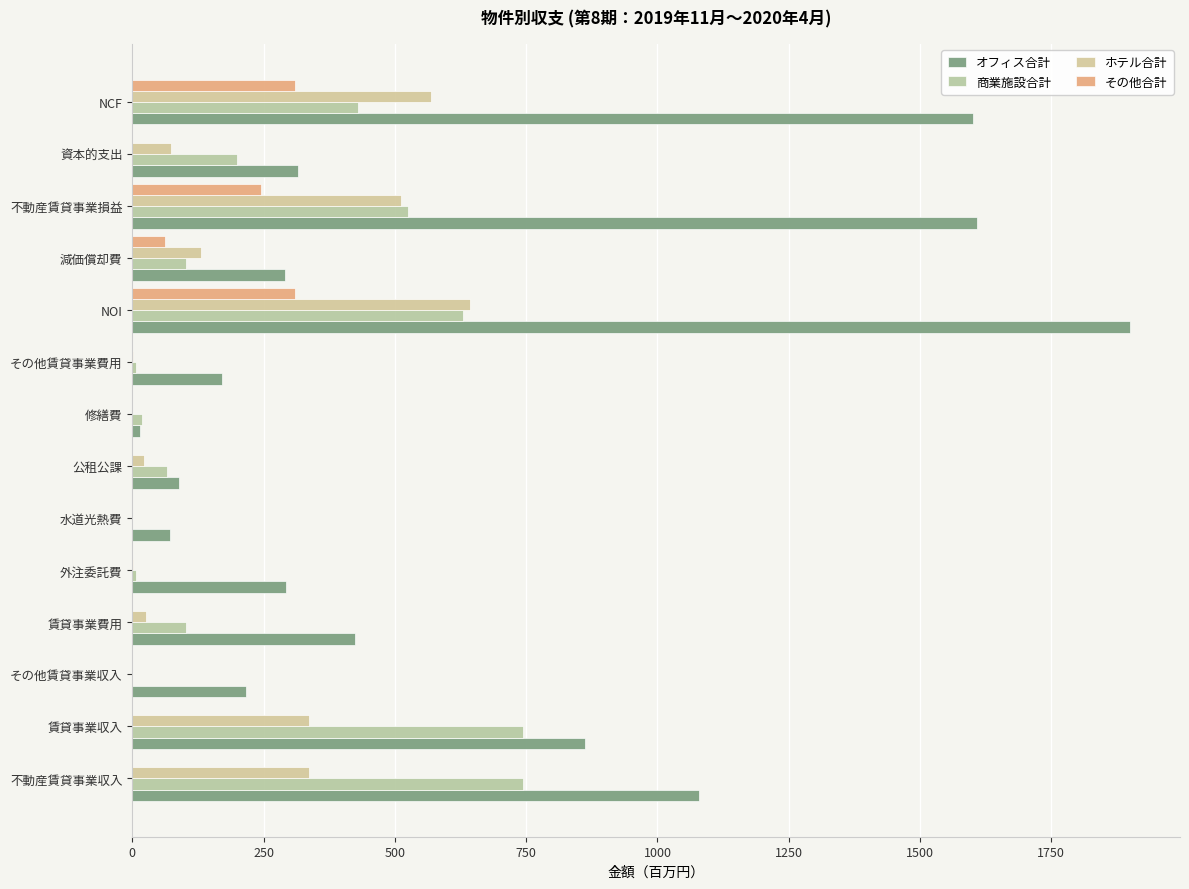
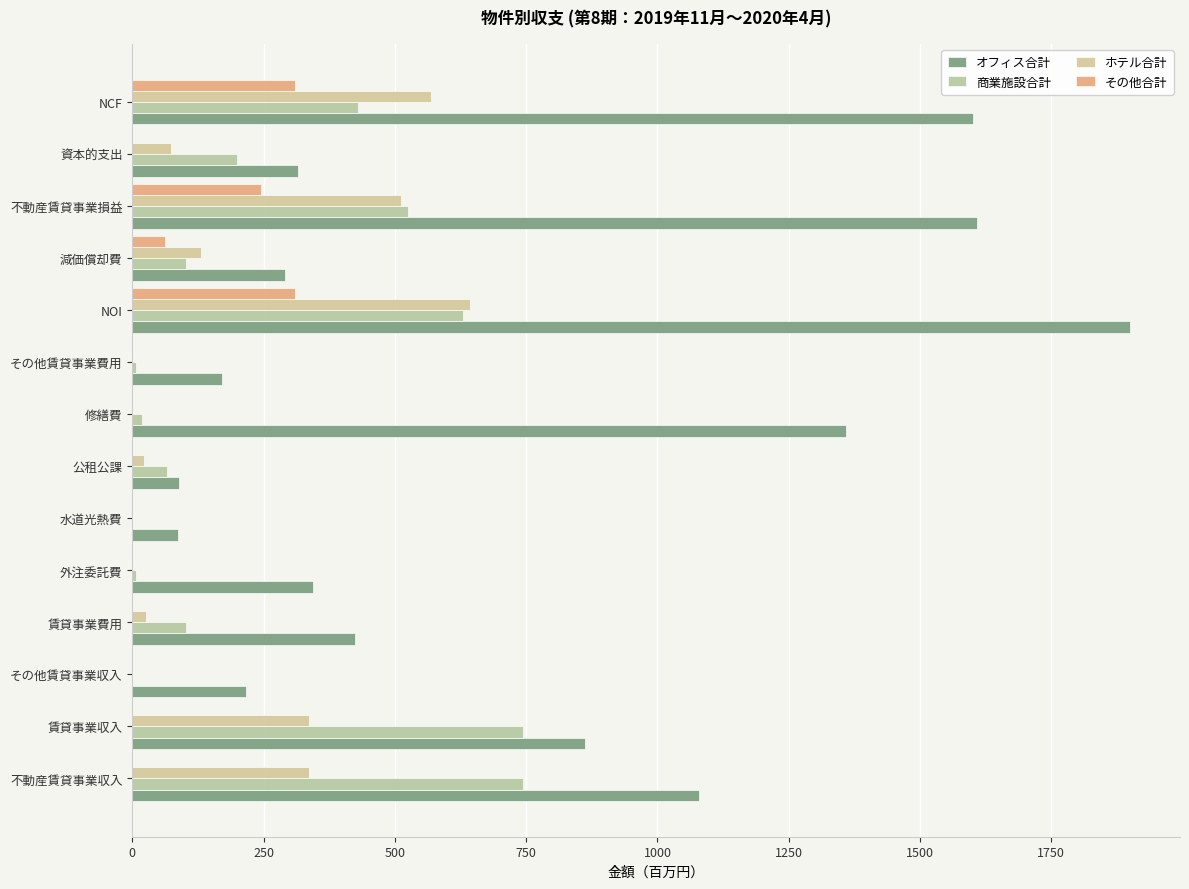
オフィス合計, 修繕費: 20 -> 1360
オフィス合計, 水道光熱費: 70 -> 90
オフィス合計, 外注委託費: 290 -> 340
